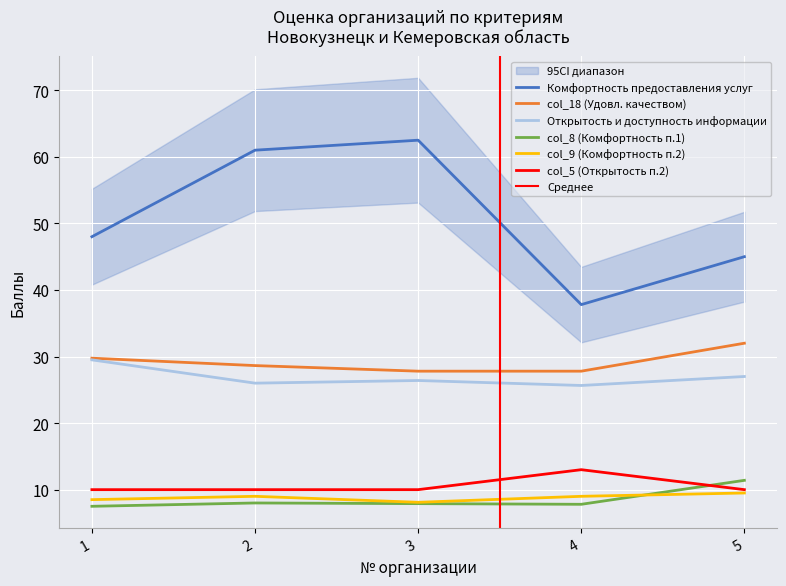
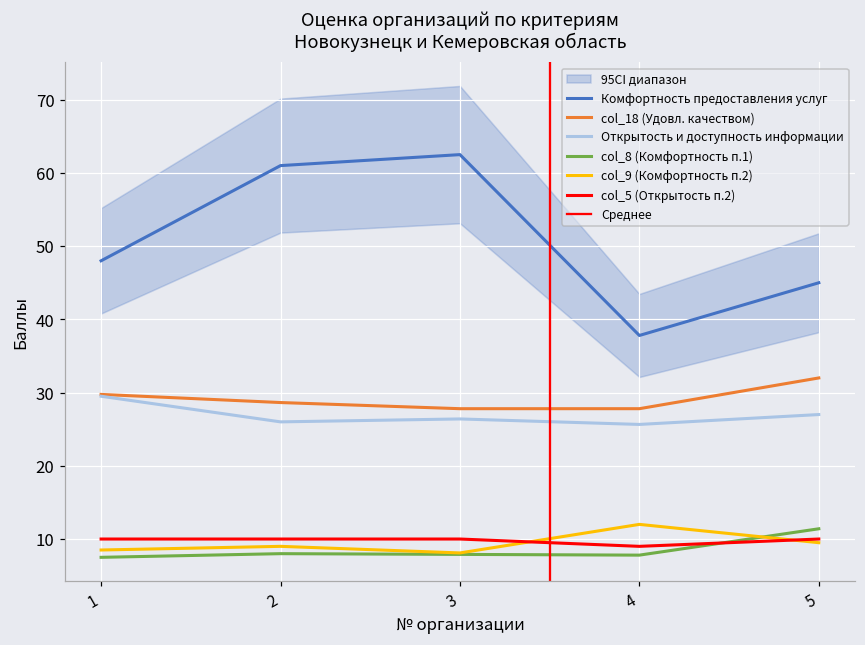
col_9 (Комфортность п.2), 4: 9 -> 12
col_5 (Открытость п.2), 4: 13 -> 9
